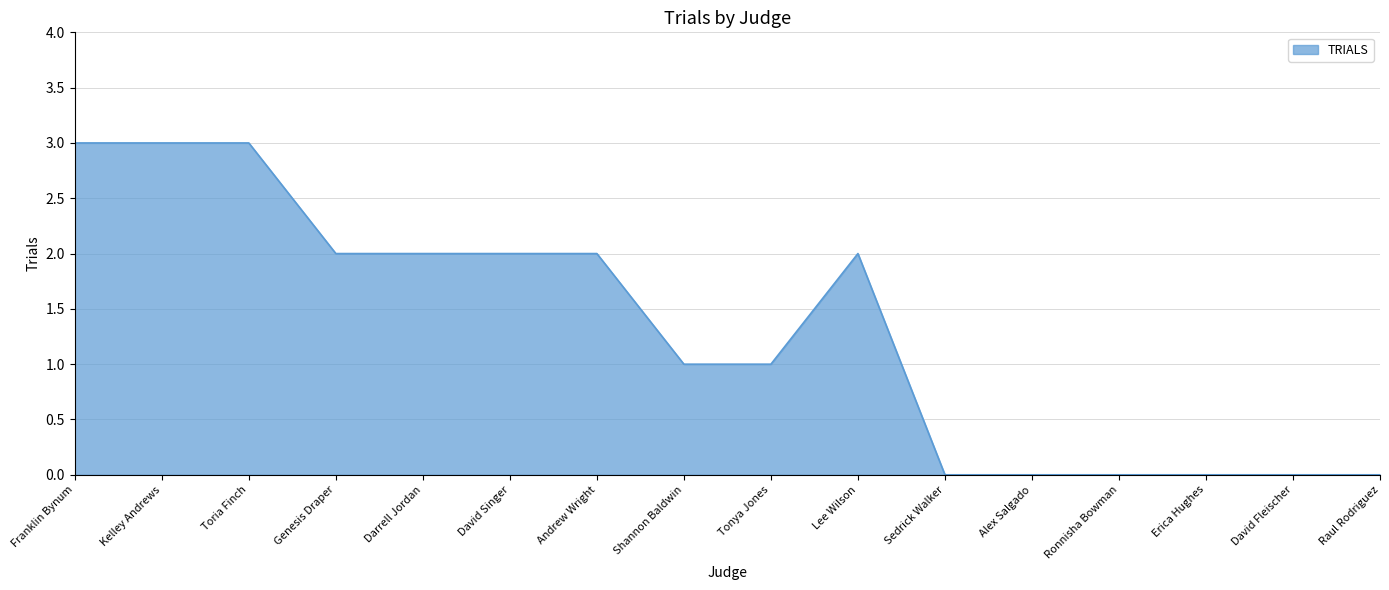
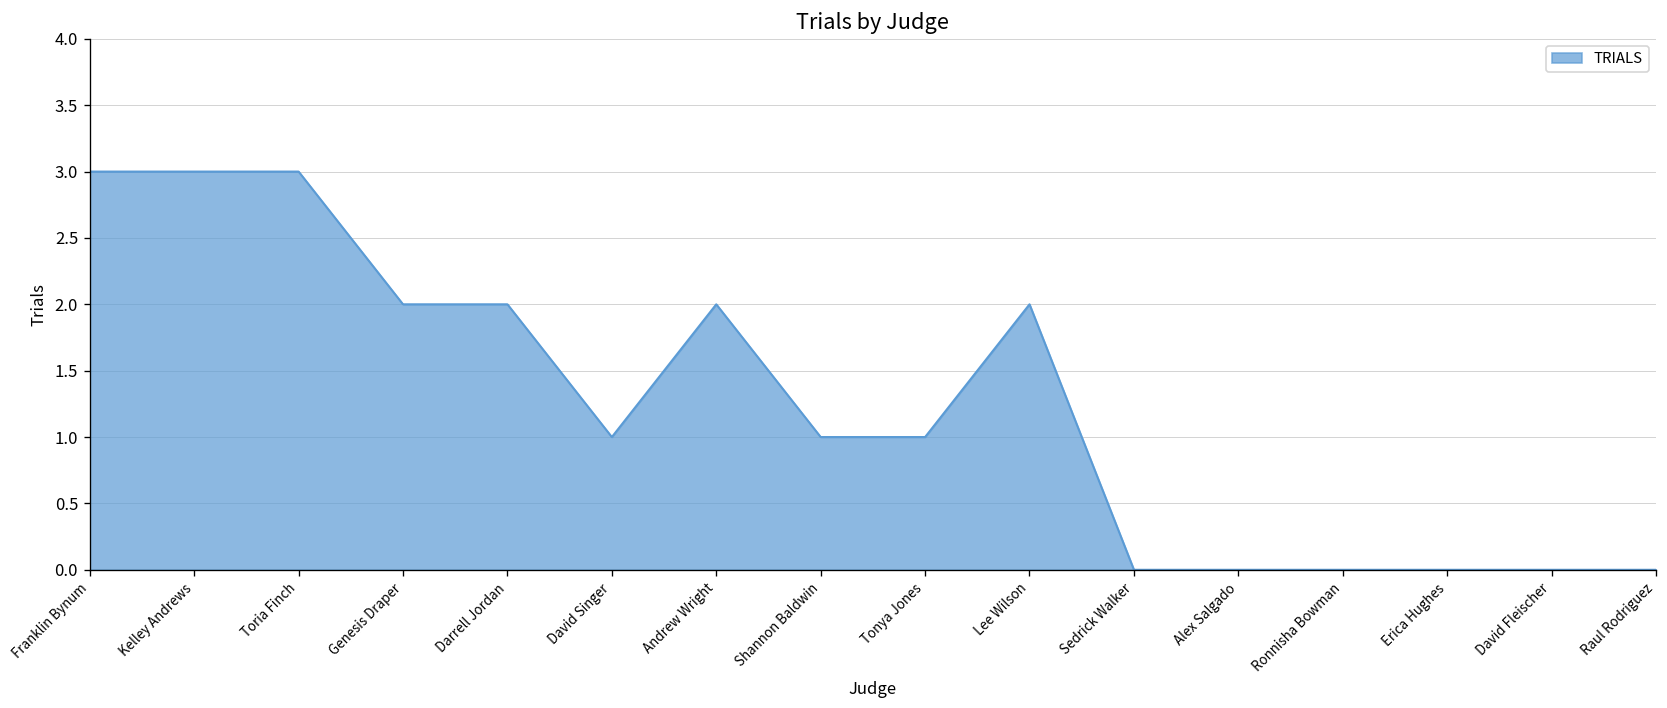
David Singer: 2 -> 1
